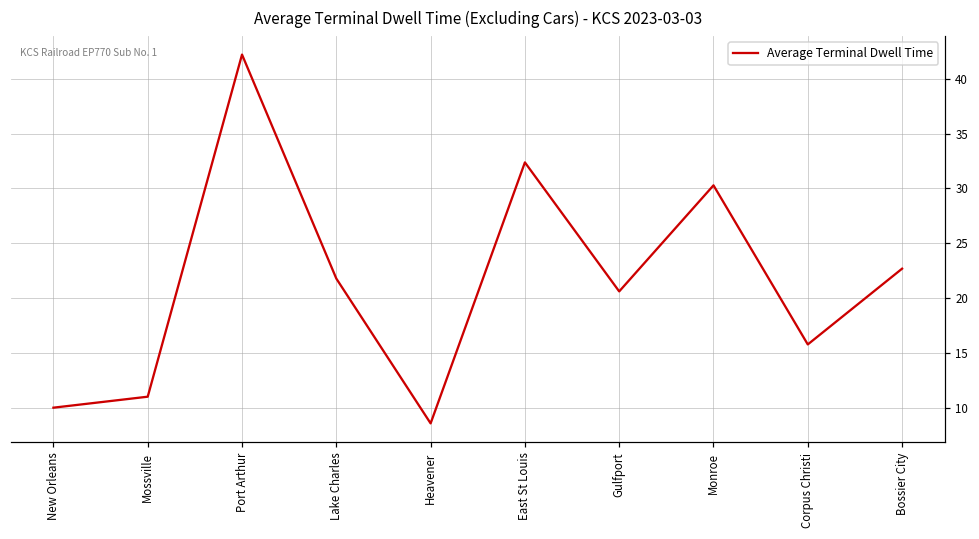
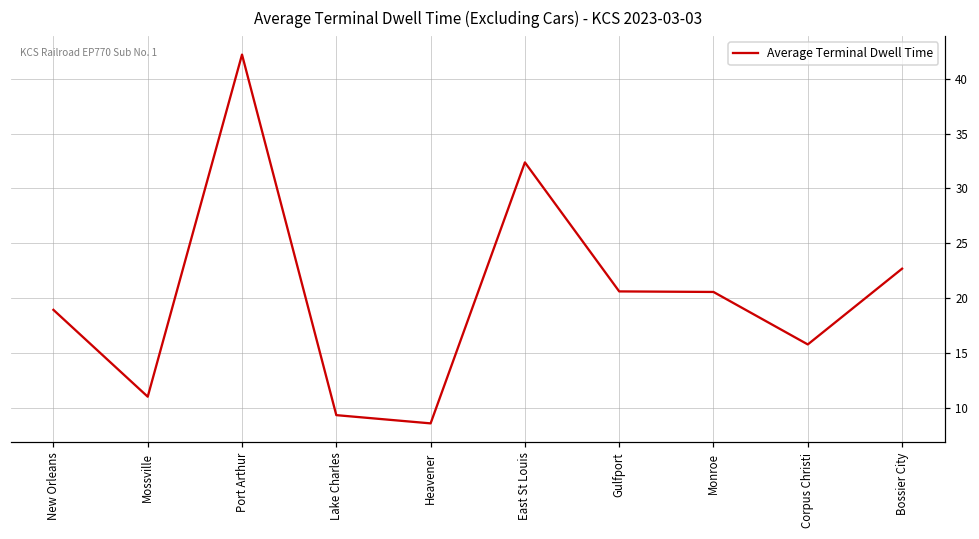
New Orleans: 10 -> 19
Lake Charles: 22 -> 9
Monroe: 30 -> 21
